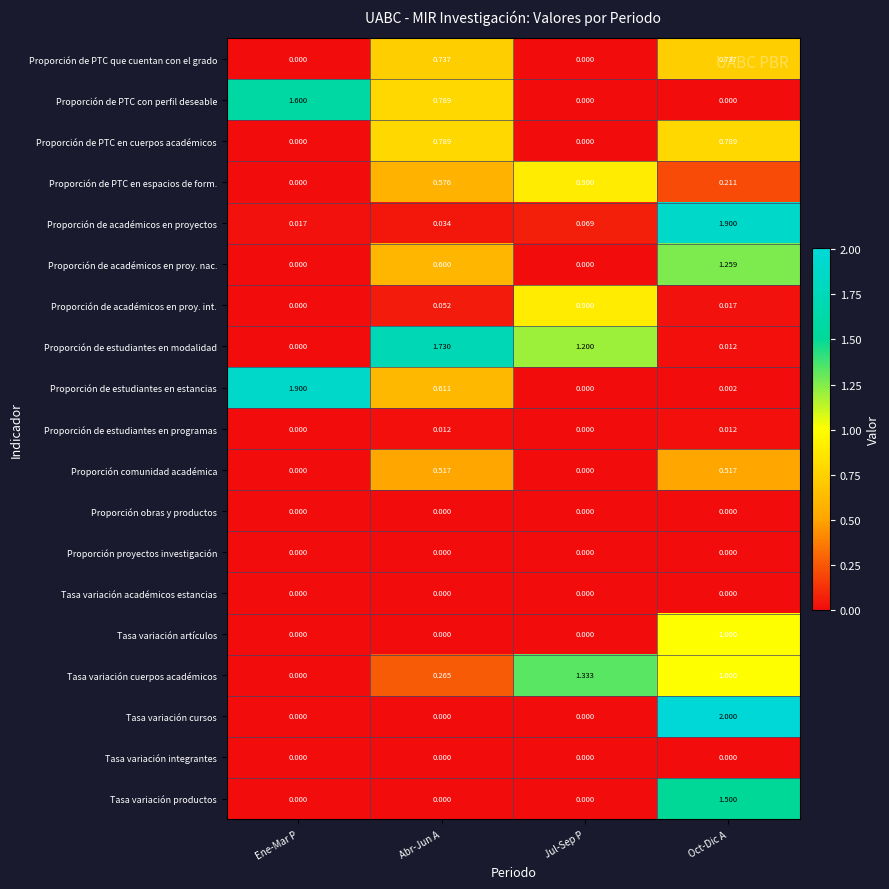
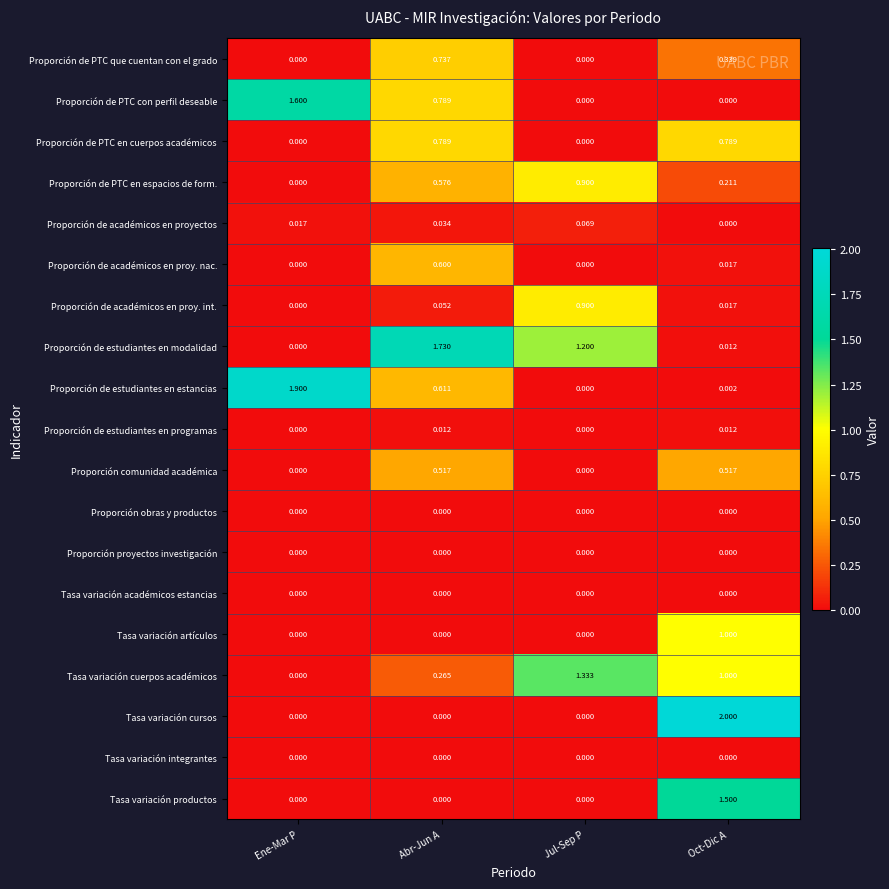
Proporción de PTC que cuentan con el grado, Oct-Dic A: 0.737 -> 0.339
Proporción de académicos en proyectos, Oct-Dic A: 1.900 -> 0.000
Proporción de académicos en proy. nac., Oct-Dic A: 1.259 -> 0.017
